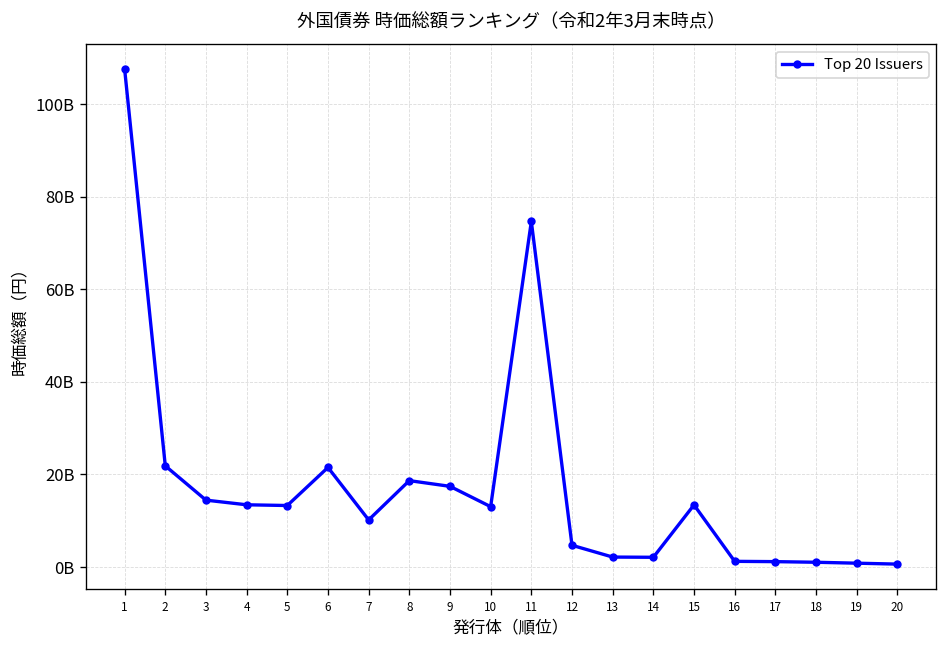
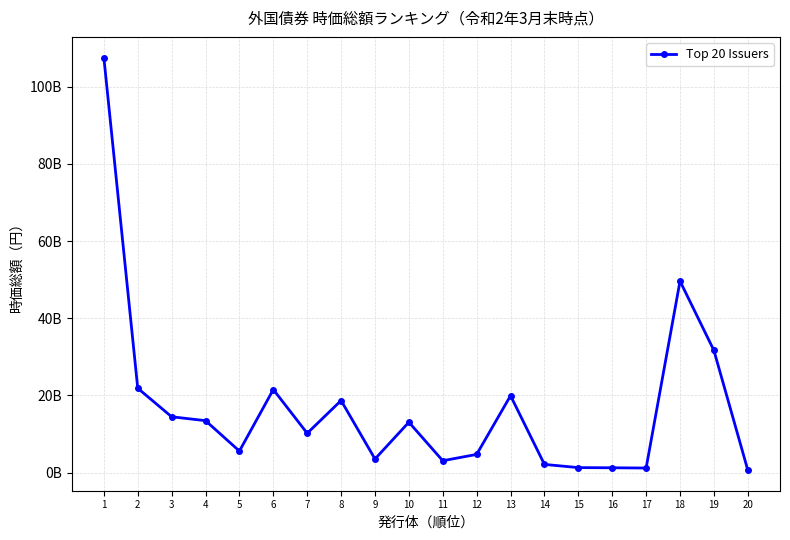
5: 13000000000 -> 6000000000
9: 17000000000 -> 4000000000
11: 75000000000 -> 3000000000
13: 2000000000 -> 20000000000
15: 13000000000 -> 1000000000
18: 1000000000 -> 50000000000
19: 1000000000 -> 32000000000
